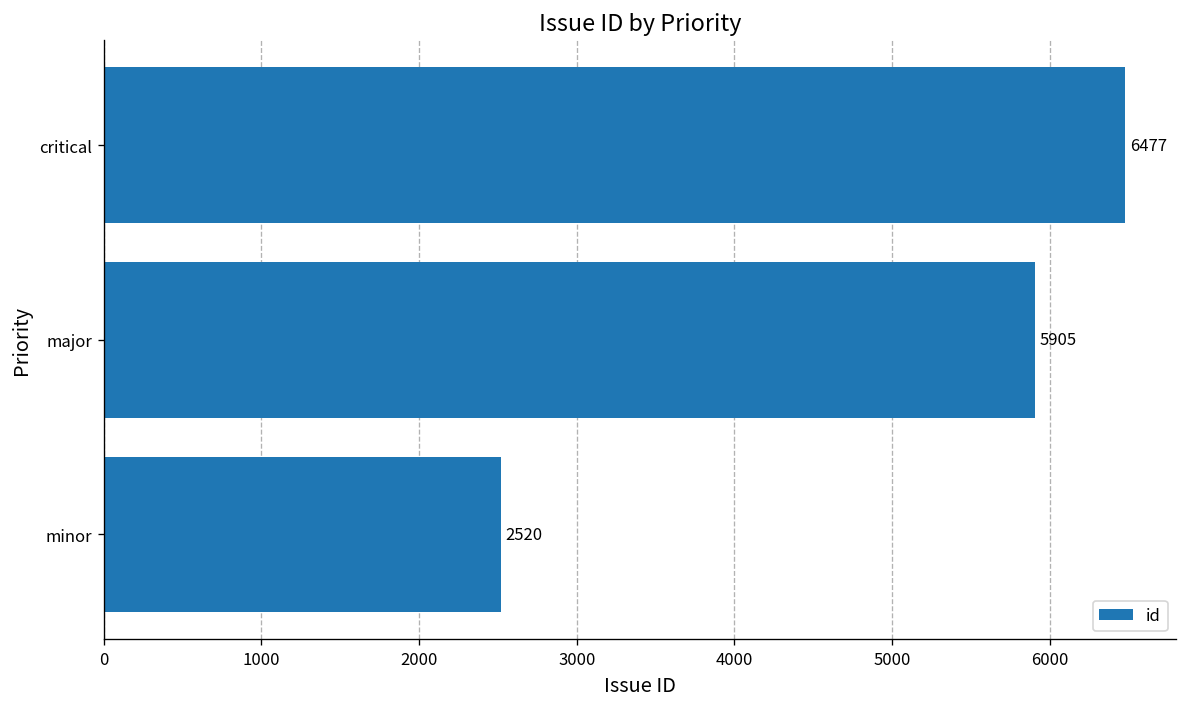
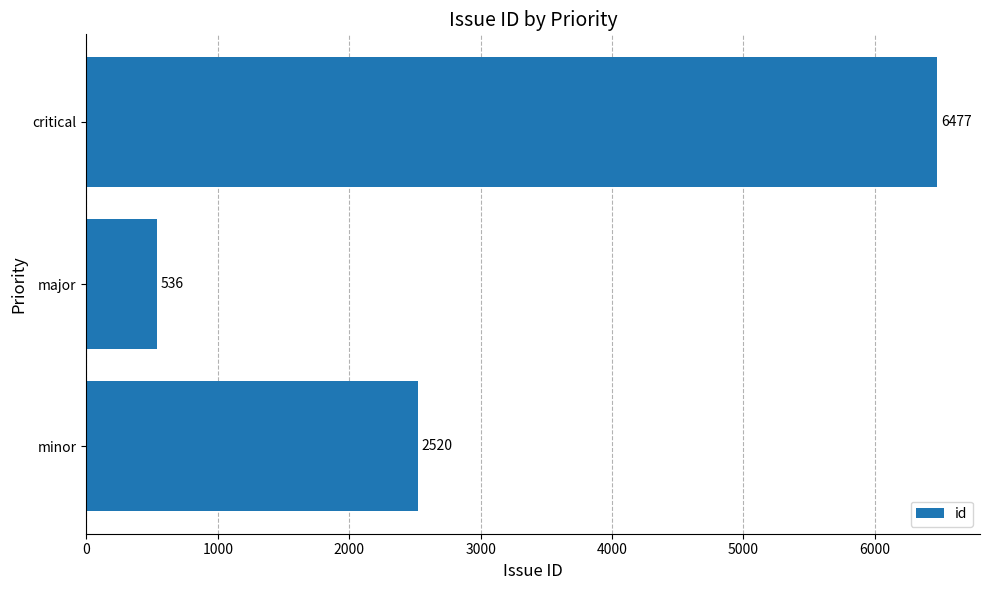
major: 5905 -> 536
